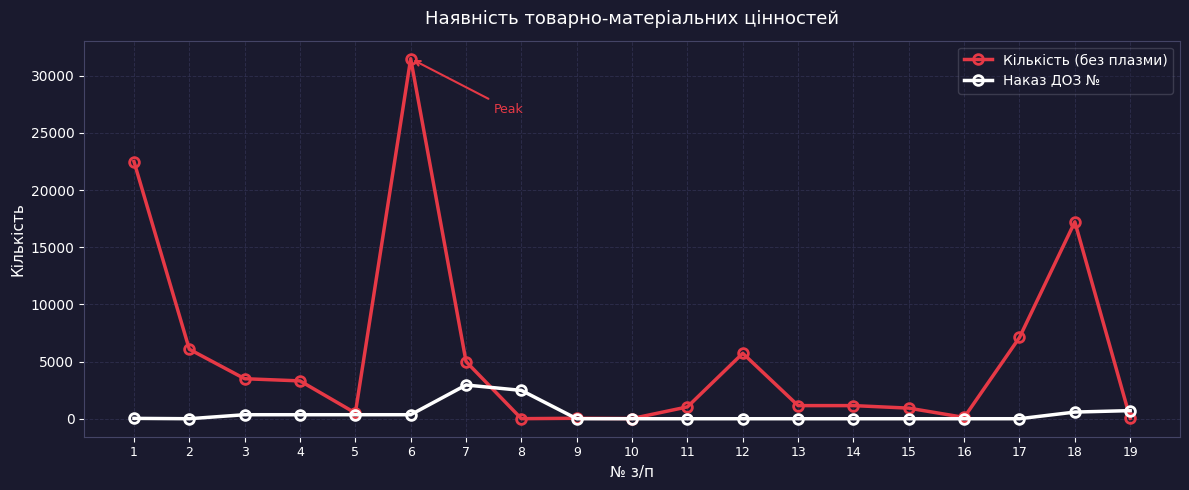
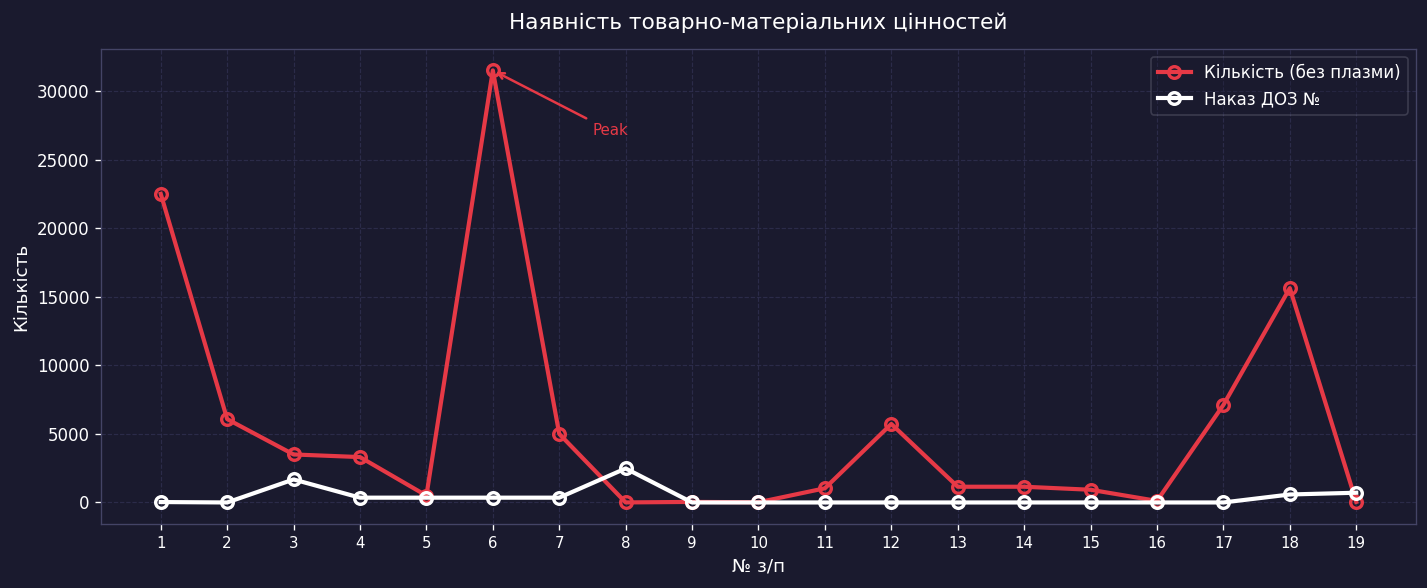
Наказ ДОЗ №, 3: 400 -> 1700
Наказ ДОЗ №, 7: 3000 -> 400
Кількість (без плазми), 18: 17200 -> 15600
